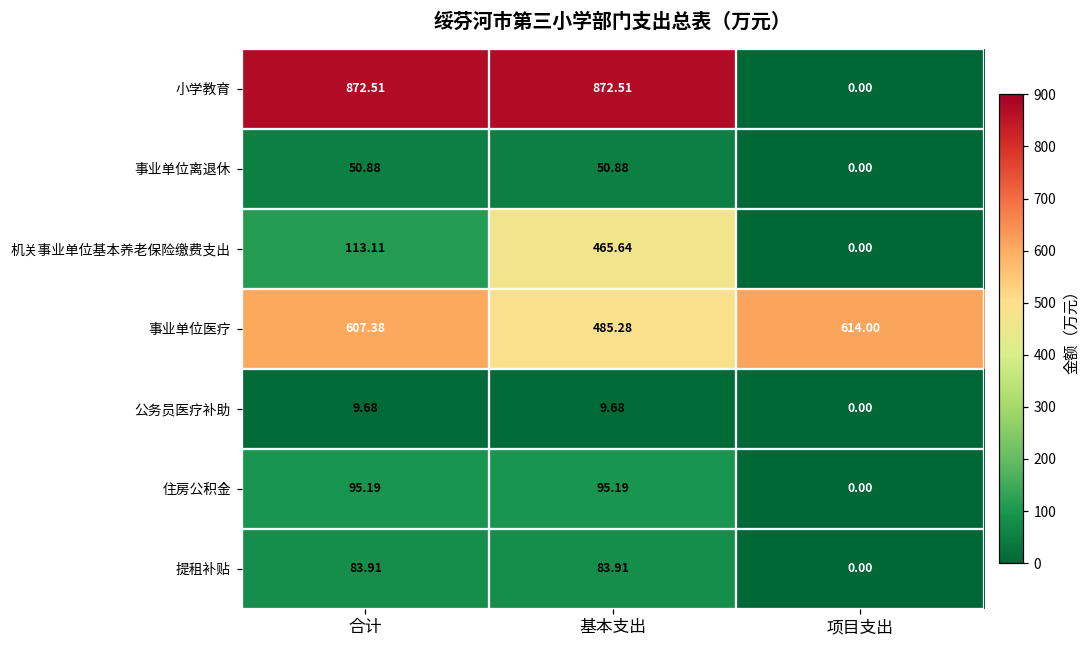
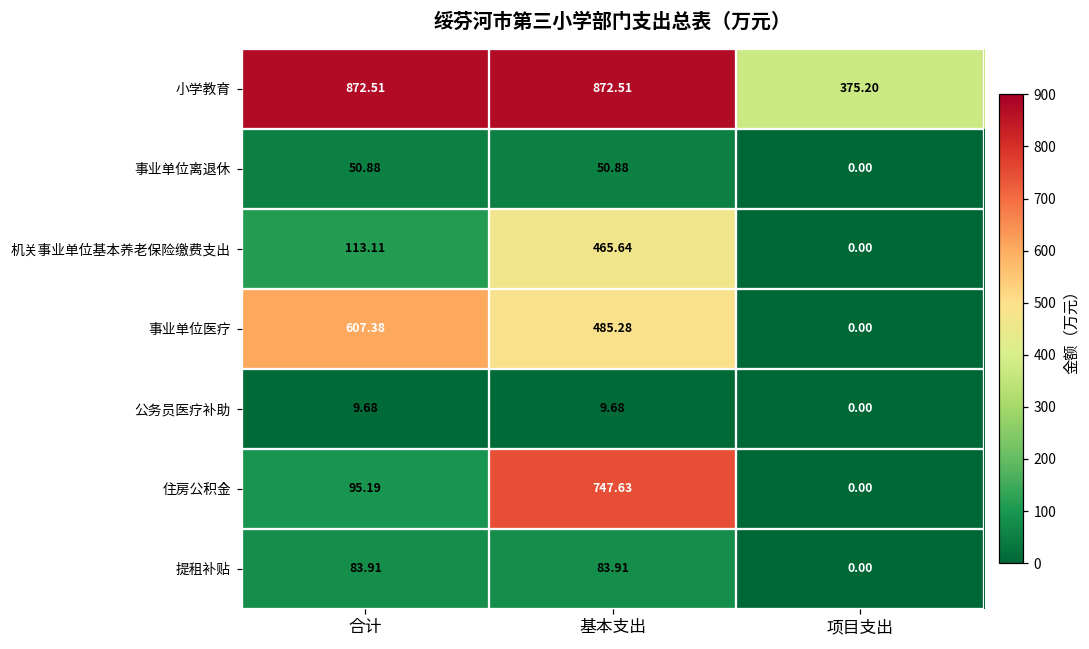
小学教育, 项目支出: 0.00 -> 375.20
事业单位医疗, 项目支出: 614.00 -> 0.00
住房公积金, 基本支出: 95.19 -> 747.63
